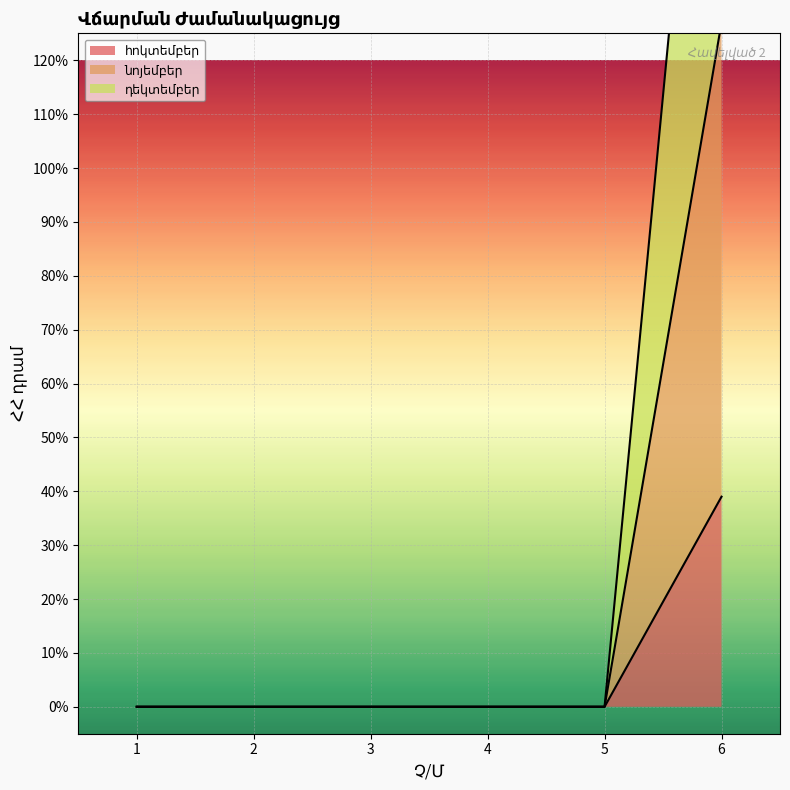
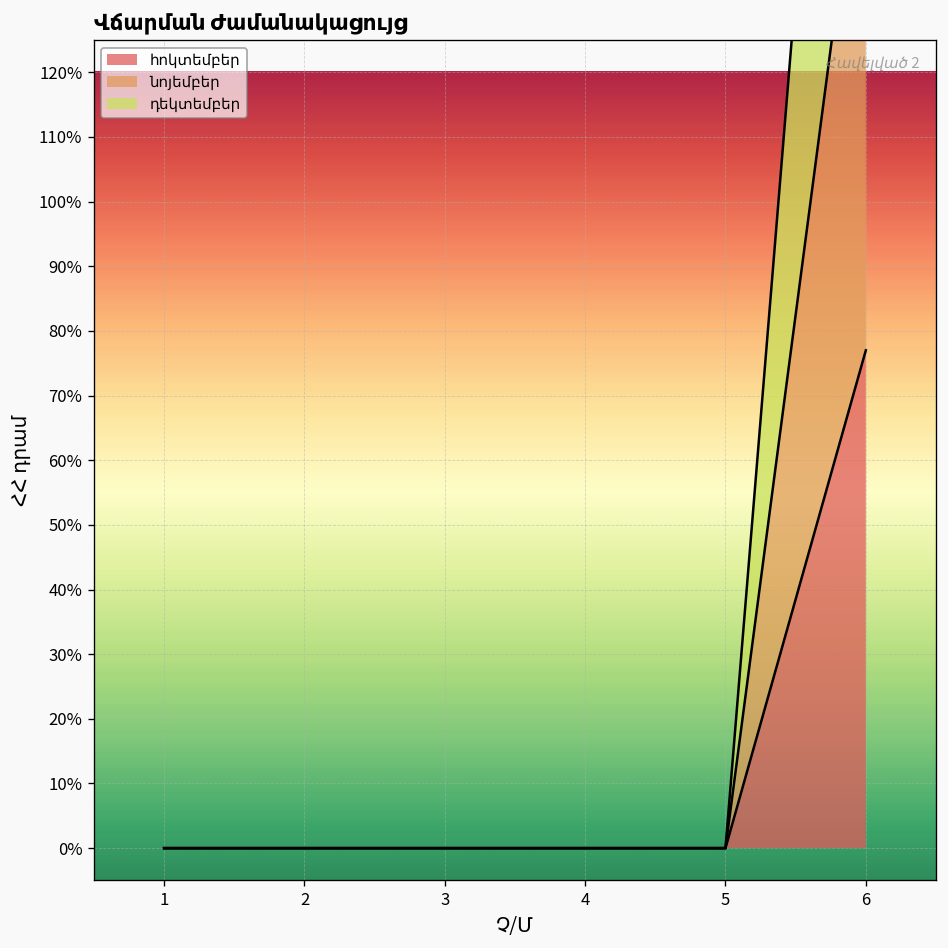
հոկտեմբեր, 6: 39% -> 77%
